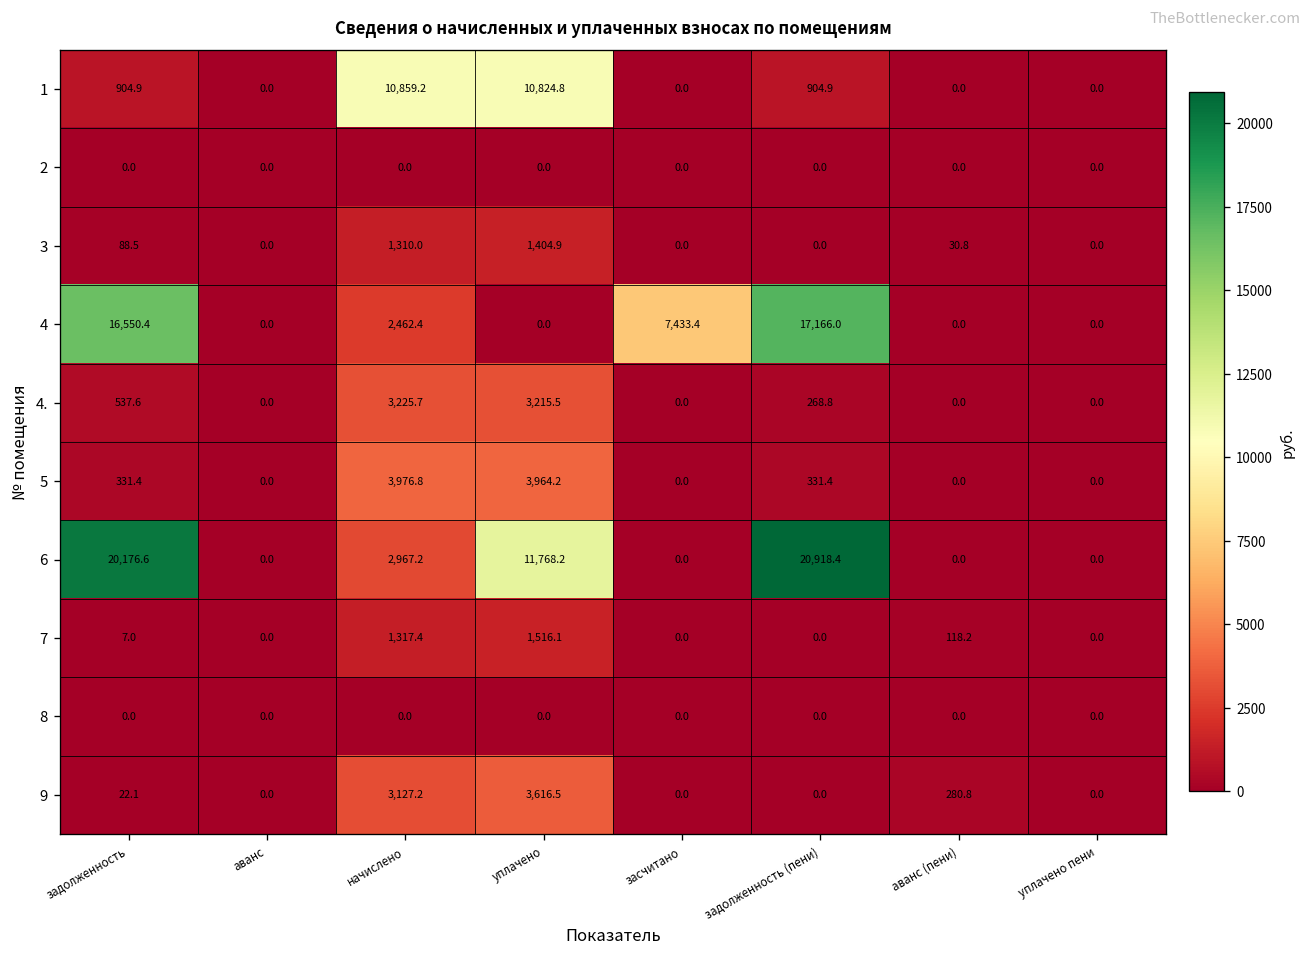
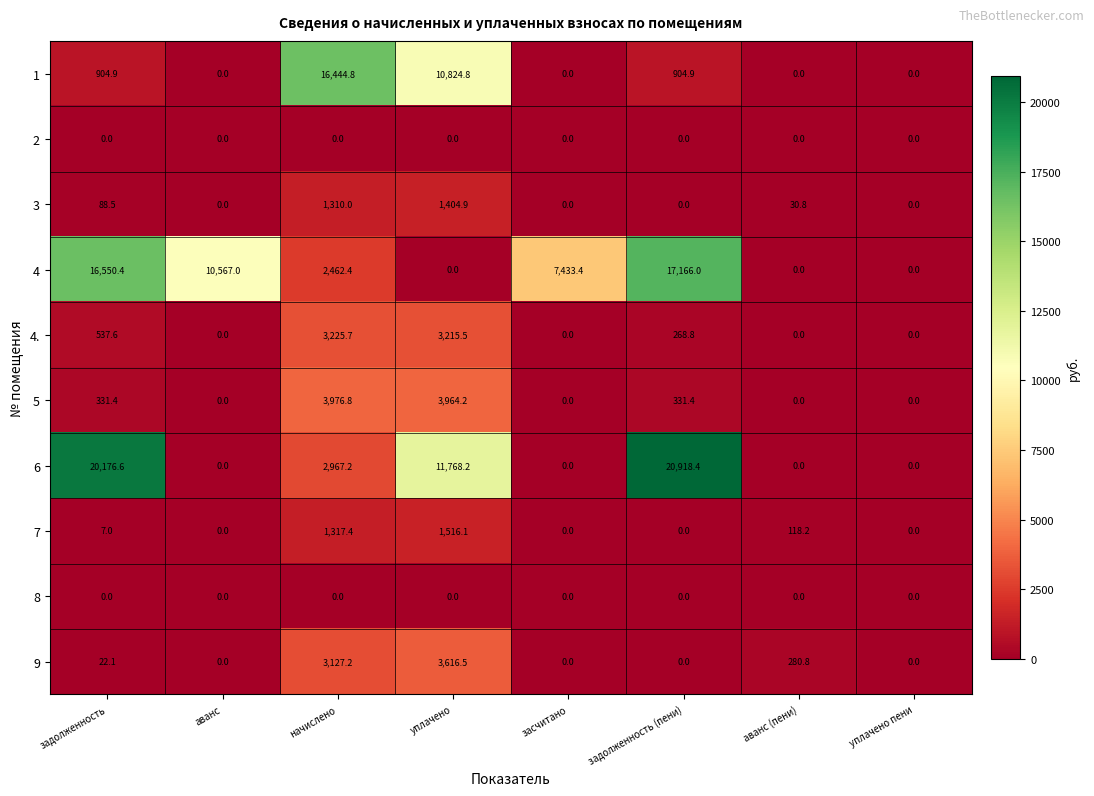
1, начислено: 10,859.2 -> 16,444.8
4, аванс: 0.0 -> 10,567.0
